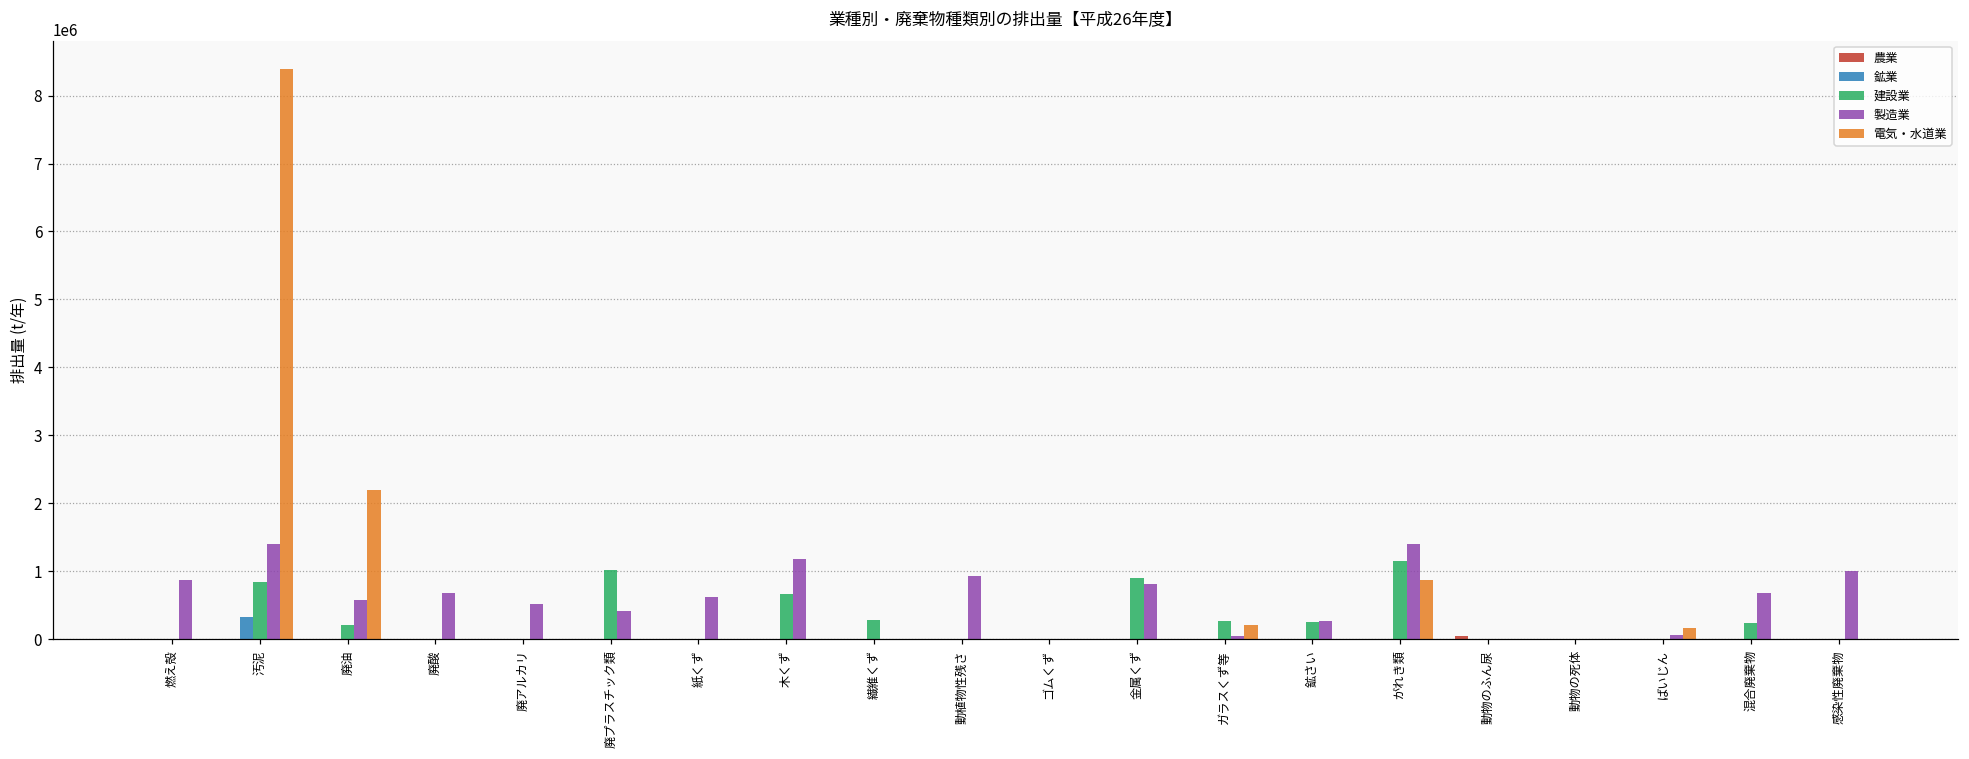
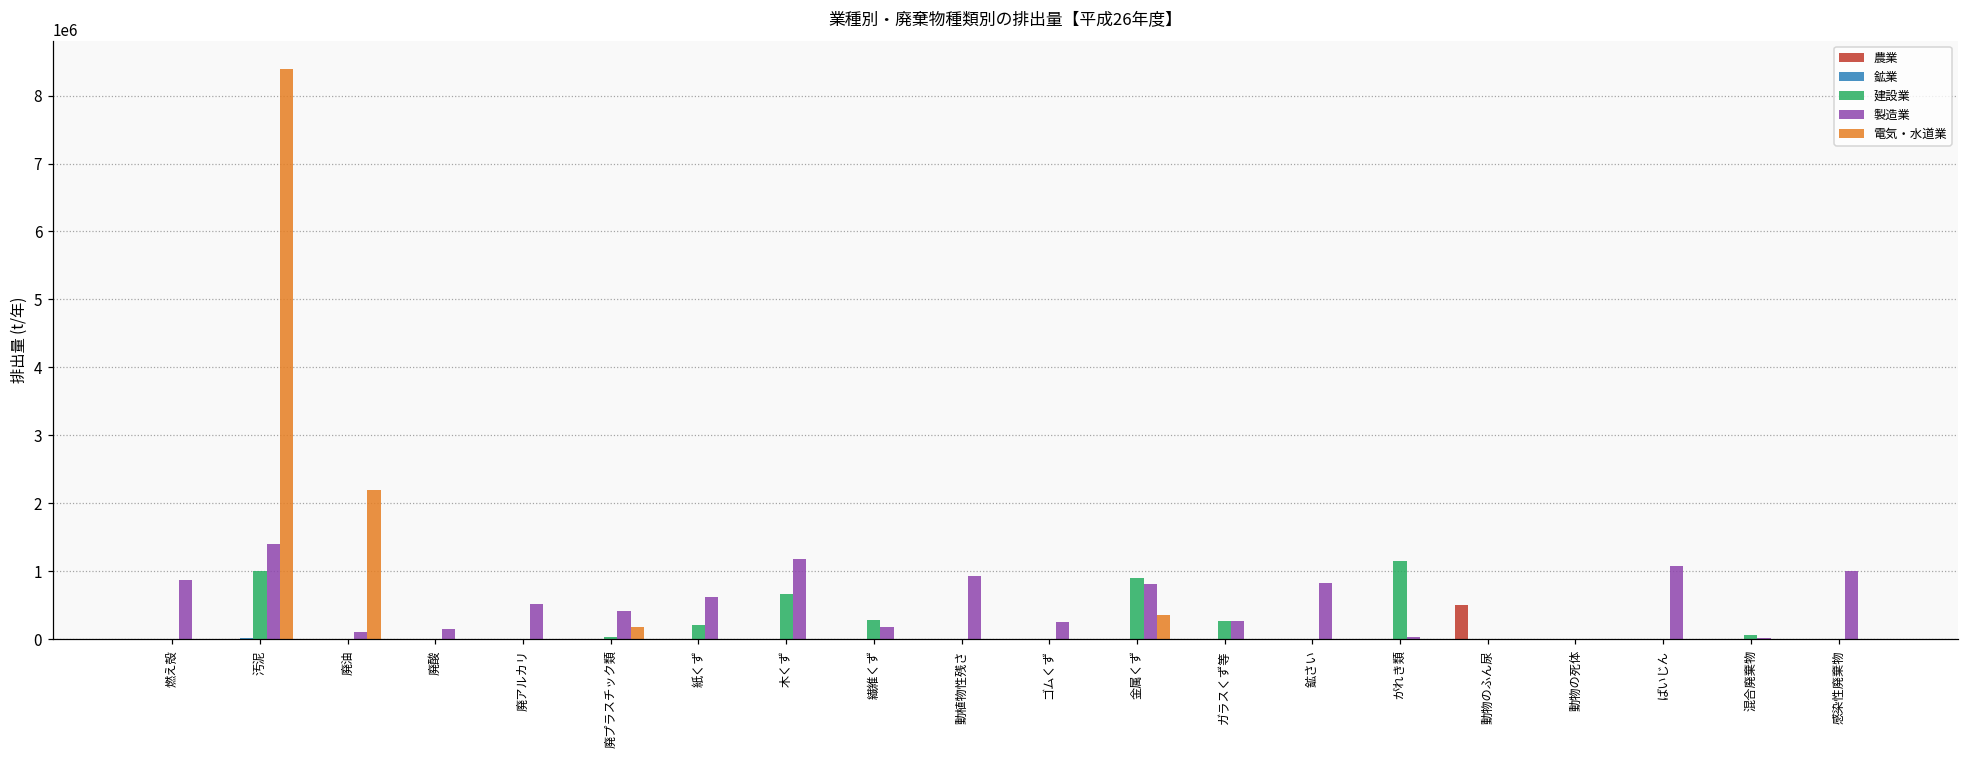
鉱業, 汚泥: 300000 -> 0
建設業, 汚泥: 800000 -> 1000000
建設業, 廃油: 200000 -> 0
製造業, 廃油: 600000 -> 100000
製造業, 廃酸: 700000 -> 200000
建設業, 廃プラスチック類: 1000000 -> 0
電気・水道業, 廃プラスチック類: 0 -> 200000
建設業, 紙くず: 0 -> 200000
製造業, 繊維くず: 0 -> 200000
製造業, ゴムくず: 0 -> 300000
電気・水道業, 金属くず: 0 -> 400000
製造業, ガラスくず等: 0 -> 300000
電気・水道業, ガラスくず等: 200000 -> 0
建設業, 鉱さい: 300000 -> 0
製造業, 鉱さい: 300000 -> 800000
製造業, がれき類: 1400000 -> 0
電気・水道業, がれき類: 900000 -> 0
農業, 動物のふん尿: 100000 -> 500000
製造業, ばいじん: 100000 -> 1100000
電気・水道業, ばいじん: 200000 -> 0
建設業, 混合廃棄物: 200000 -> 100000
製造業, 混合廃棄物: 700000 -> 0
